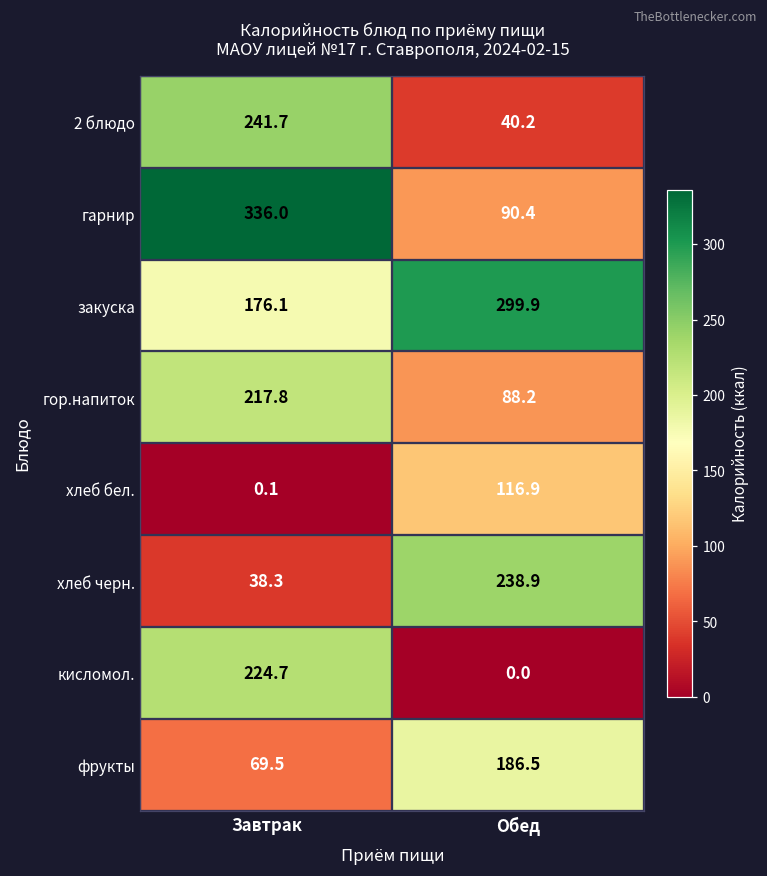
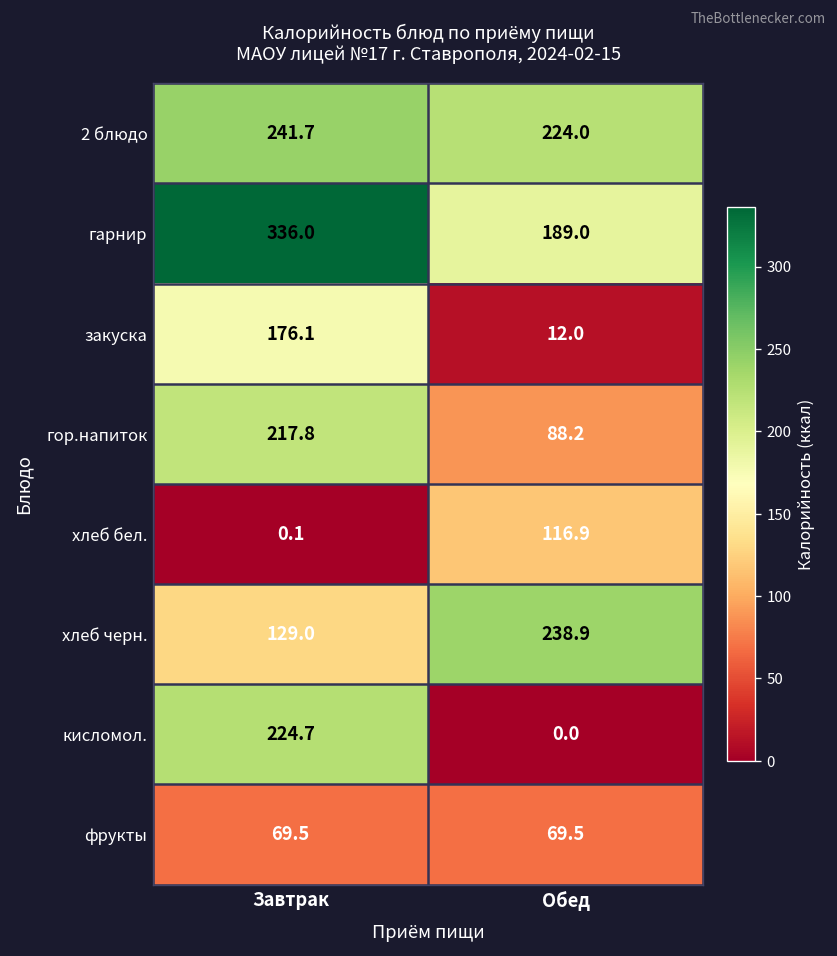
2 блюдо, Обед: 40.2 -> 224.0
гарнир, Обед: 90.4 -> 189.0
закуска, Обед: 299.9 -> 12.0
хлеб черн., Завтрак: 38.3 -> 129.0
фрукты, Обед: 186.5 -> 69.5
